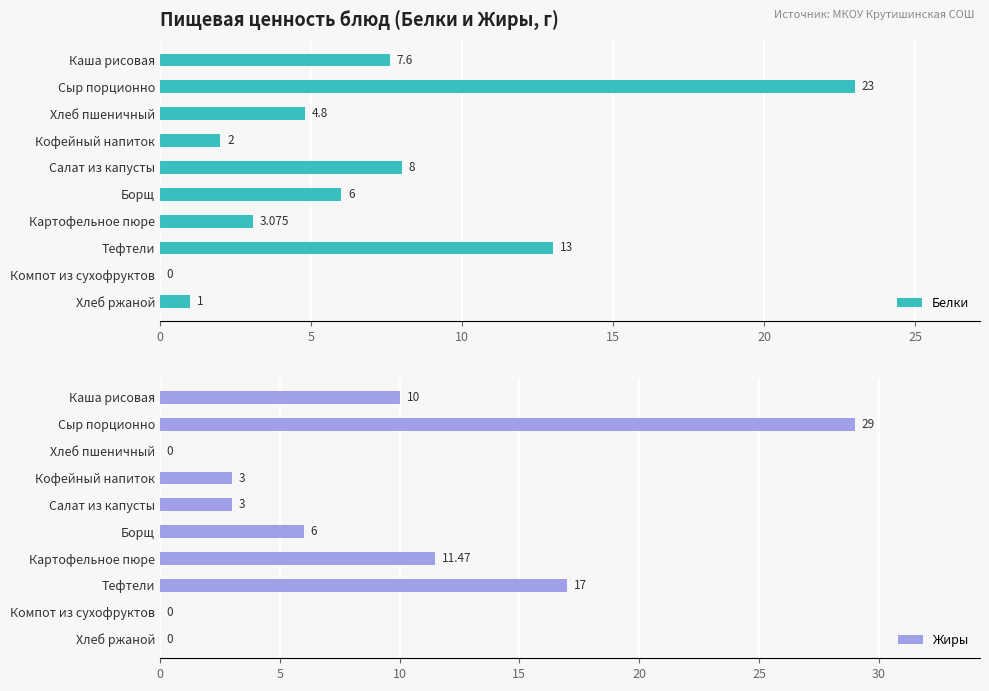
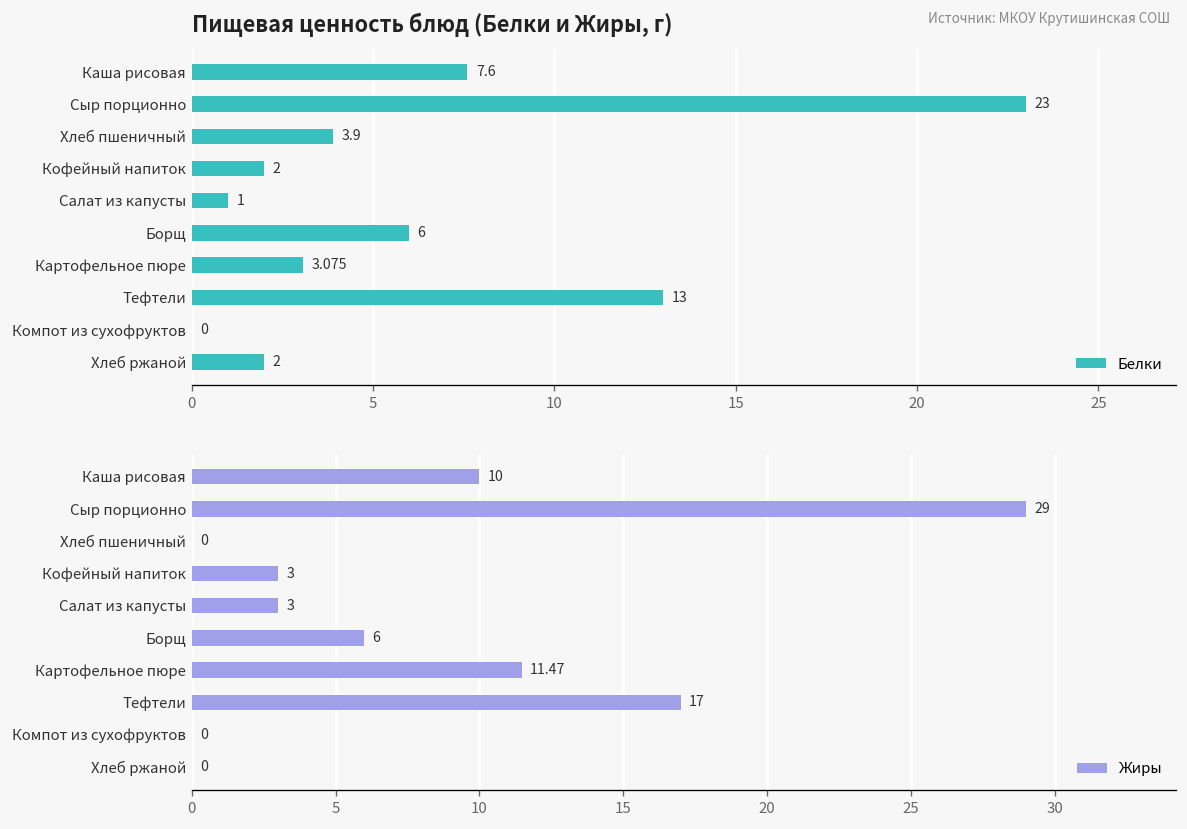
Пищевая ценность блюд (Белки и Жиры, г), Хлеб пшеничный: 4.8 -> 3.9
Пищевая ценность блюд (Белки и Жиры, г), Салат из капусты: 8 -> 1
Пищевая ценность блюд (Белки и Жиры, г), Хлеб ржаной: 1 -> 2
